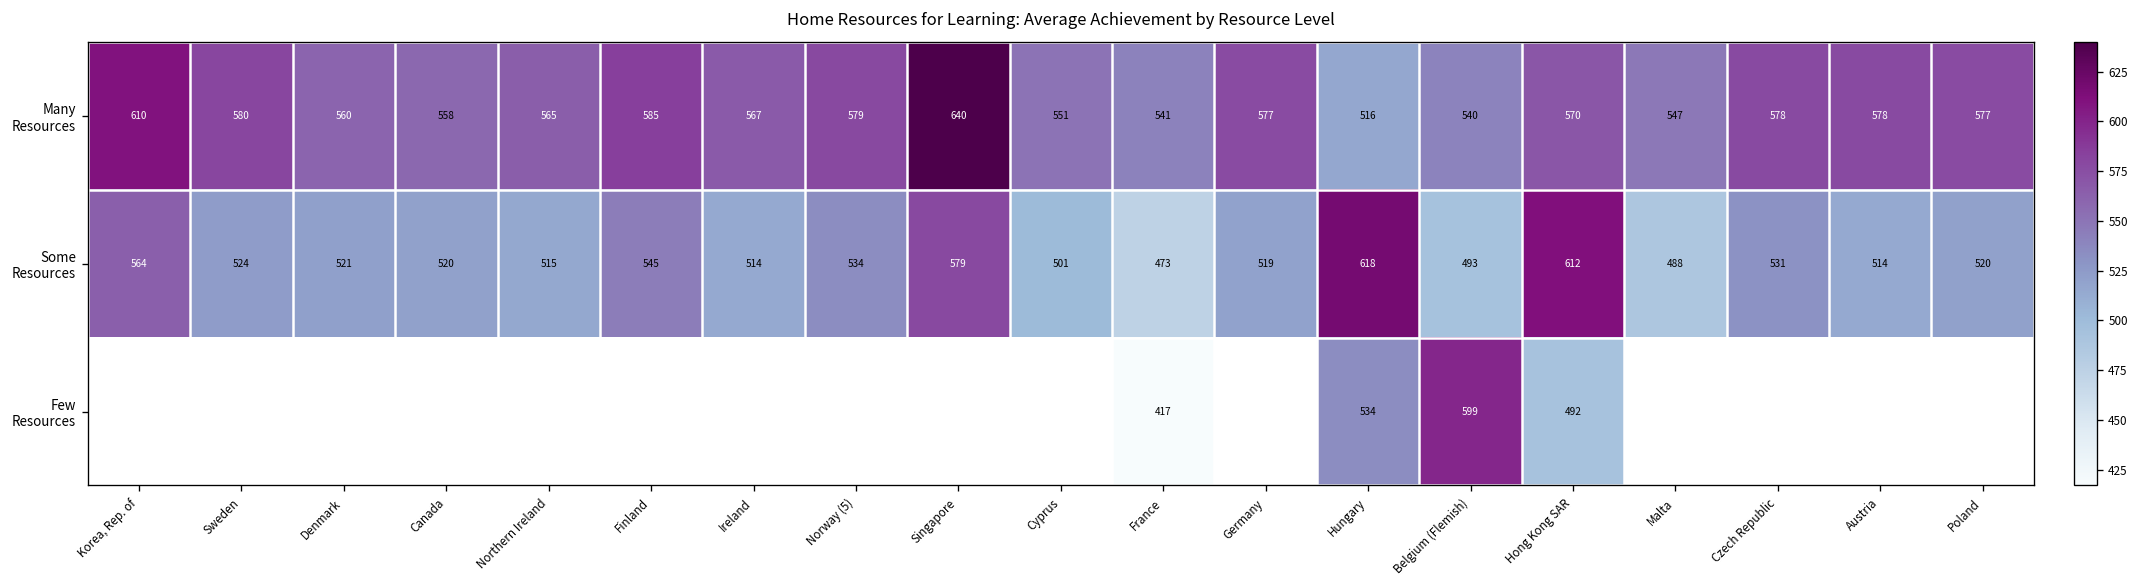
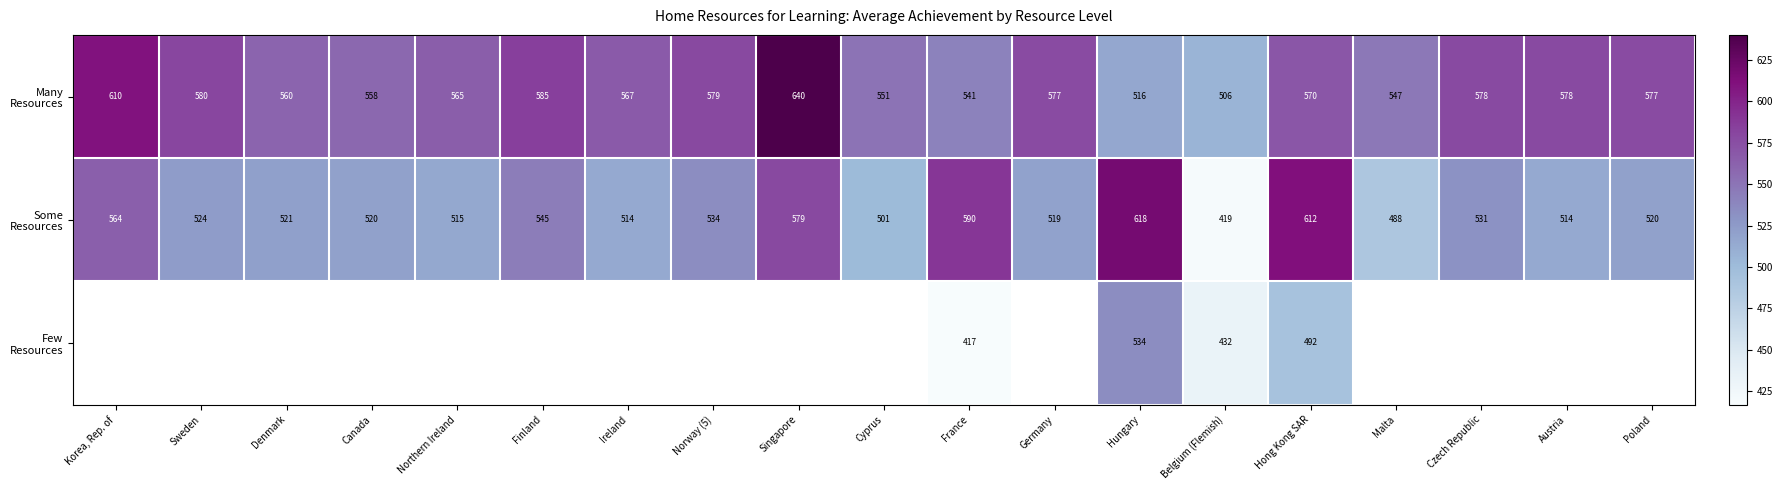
Many Resources, Belgium (Flemish): 540 -> 506
Some Resources, France: 473 -> 590
Some Resources, Belgium (Flemish): 493 -> 419
Few Resources, Belgium (Flemish): 599 -> 432
